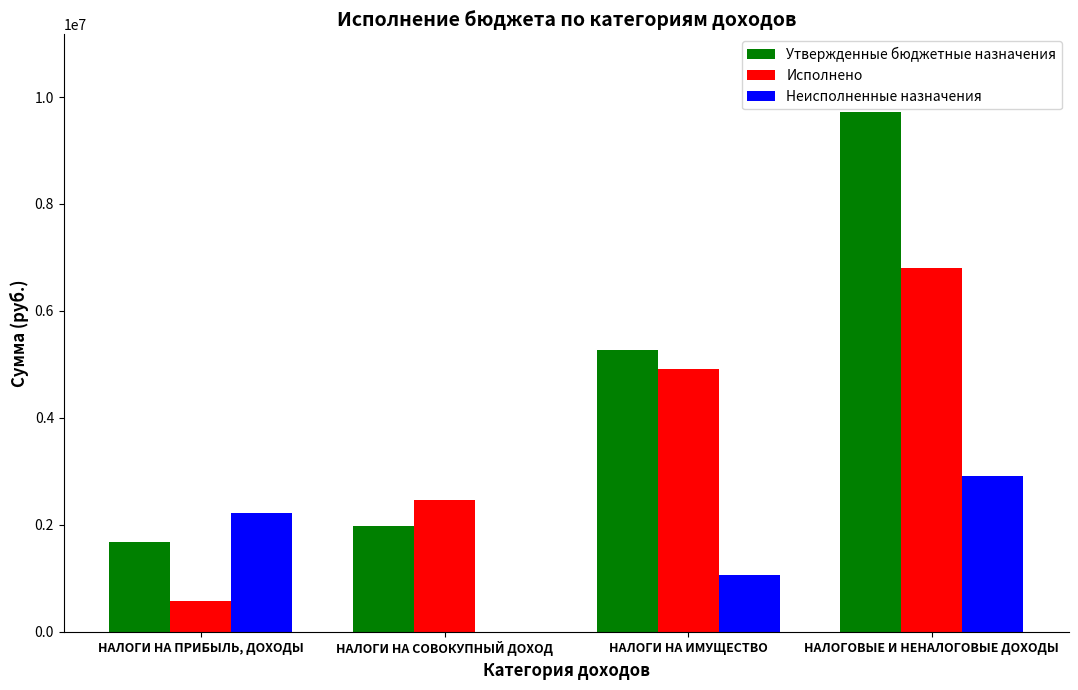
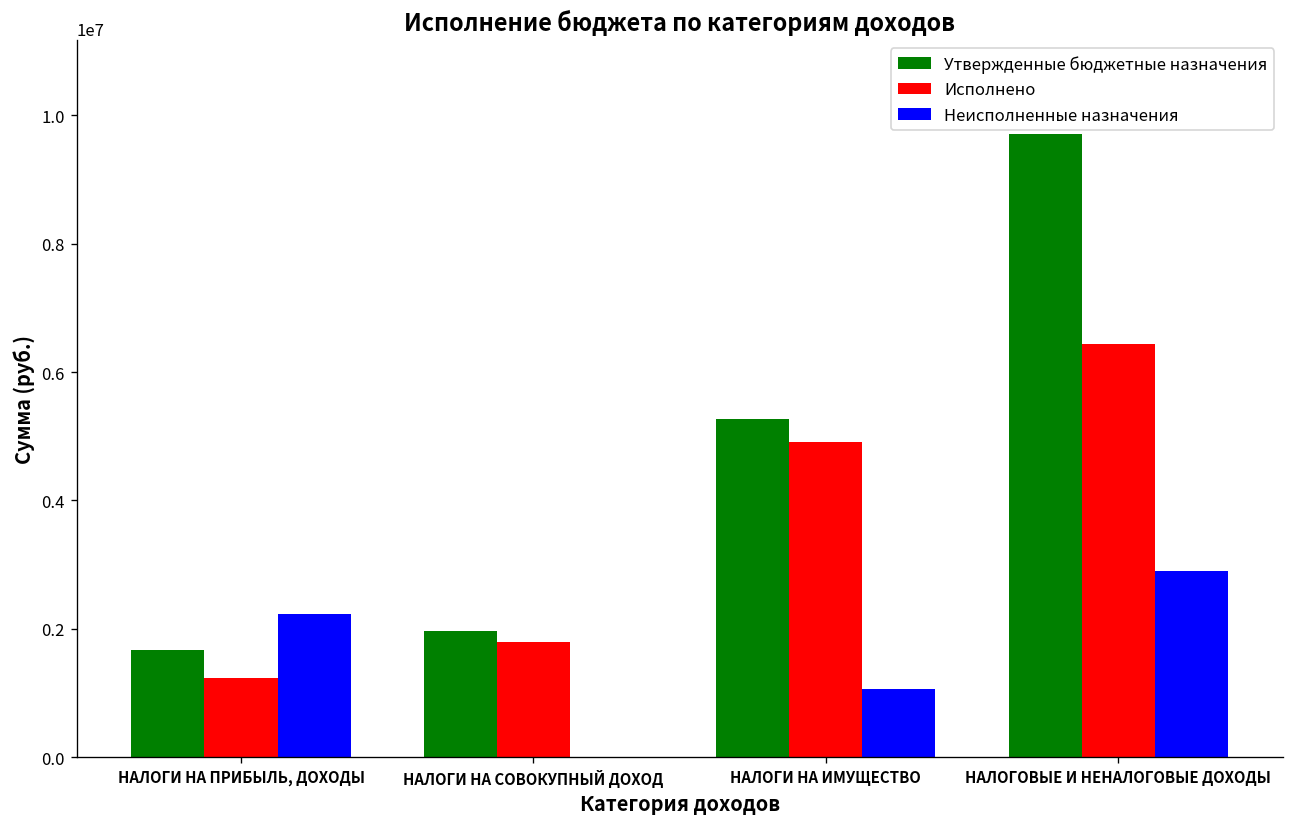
Исполнено, НАЛОГИ НА ПРИБЫЛЬ, ДОХОДЫ: 600000 -> 1200000
Исполнено, НАЛОГИ НА СОВОКУПНЫЙ ДОХОД: 2500000 -> 1800000
Исполнено, НАЛОГОВЫЕ И НЕНАЛОГОВЫЕ ДОХОДЫ: 6800000 -> 6400000
